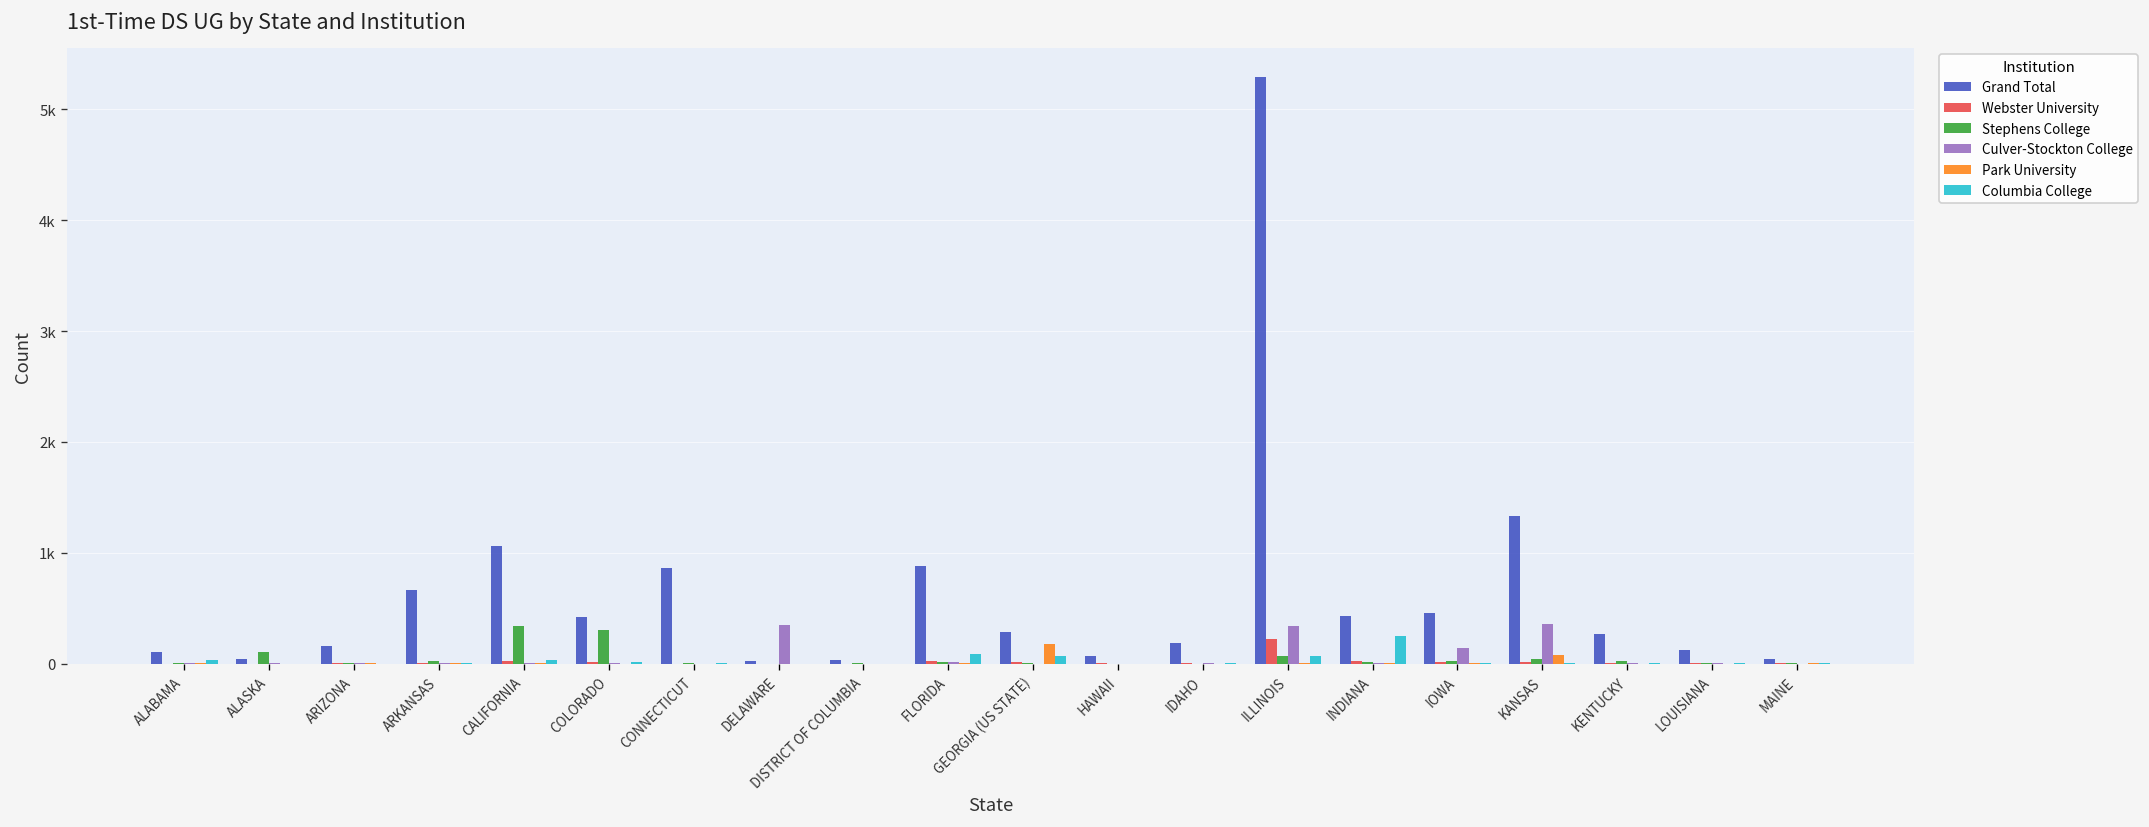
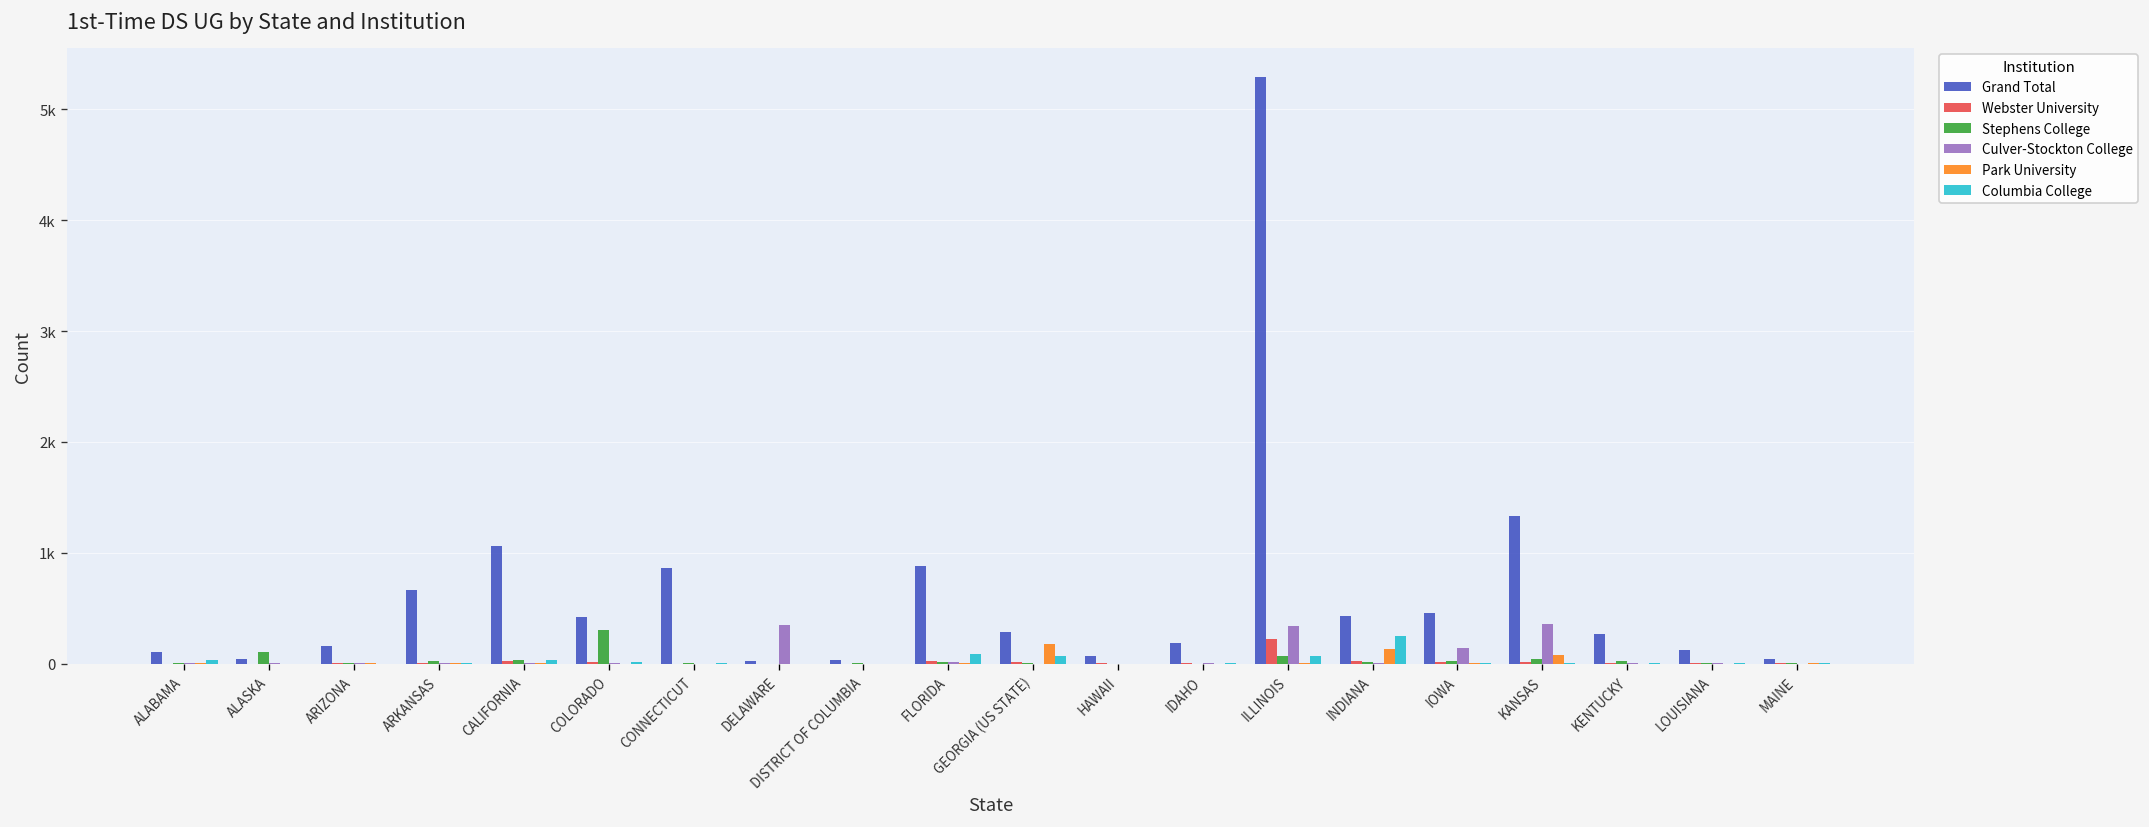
Stephens College, CALIFORNIA: 300 -> 0
Park University, INDIANA: 0 -> 100
